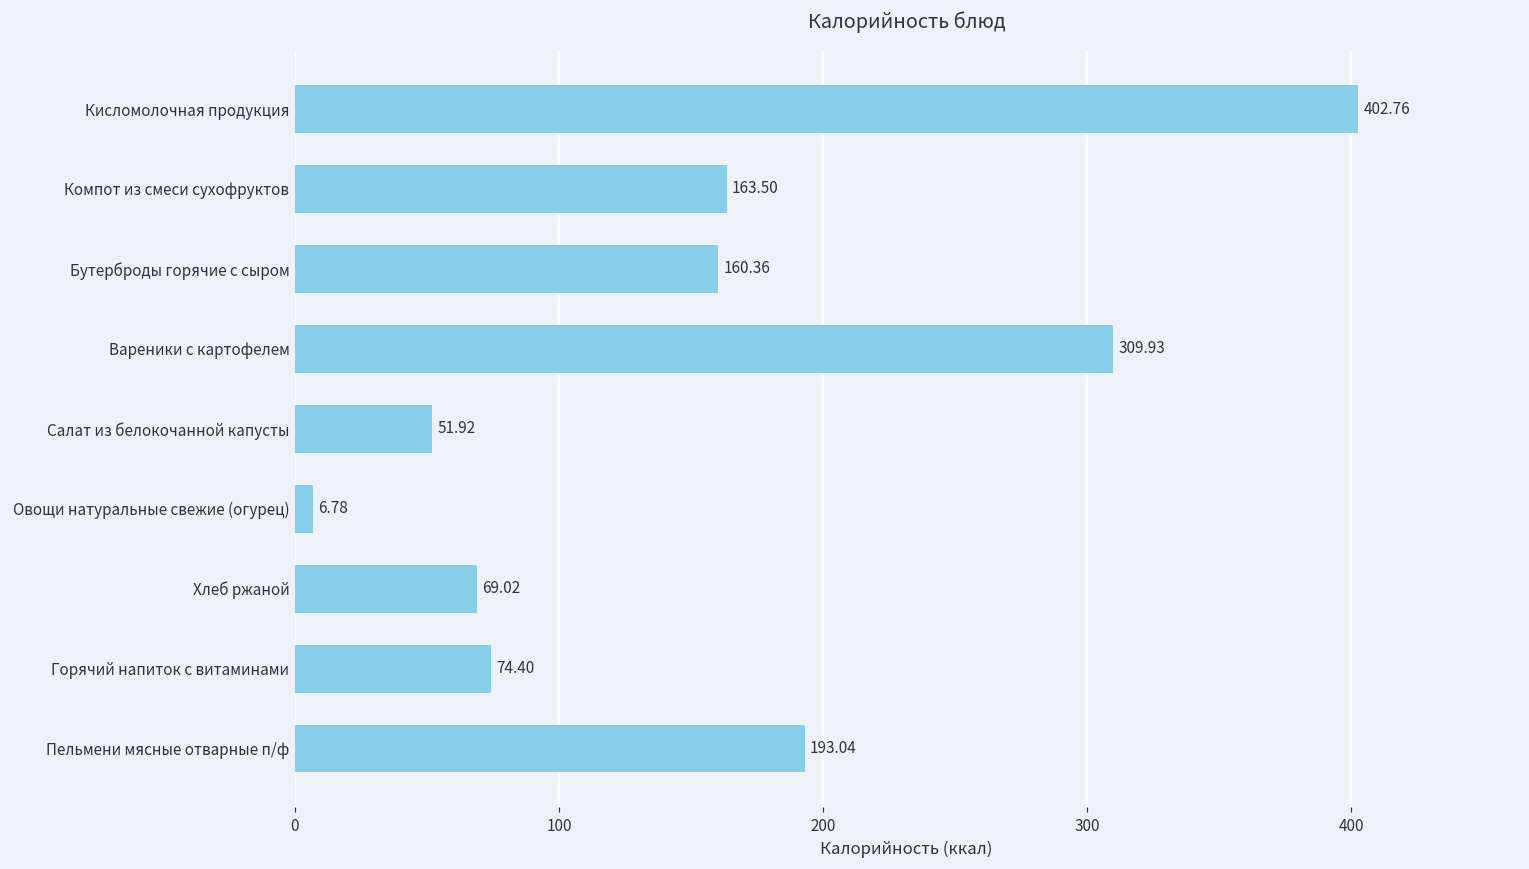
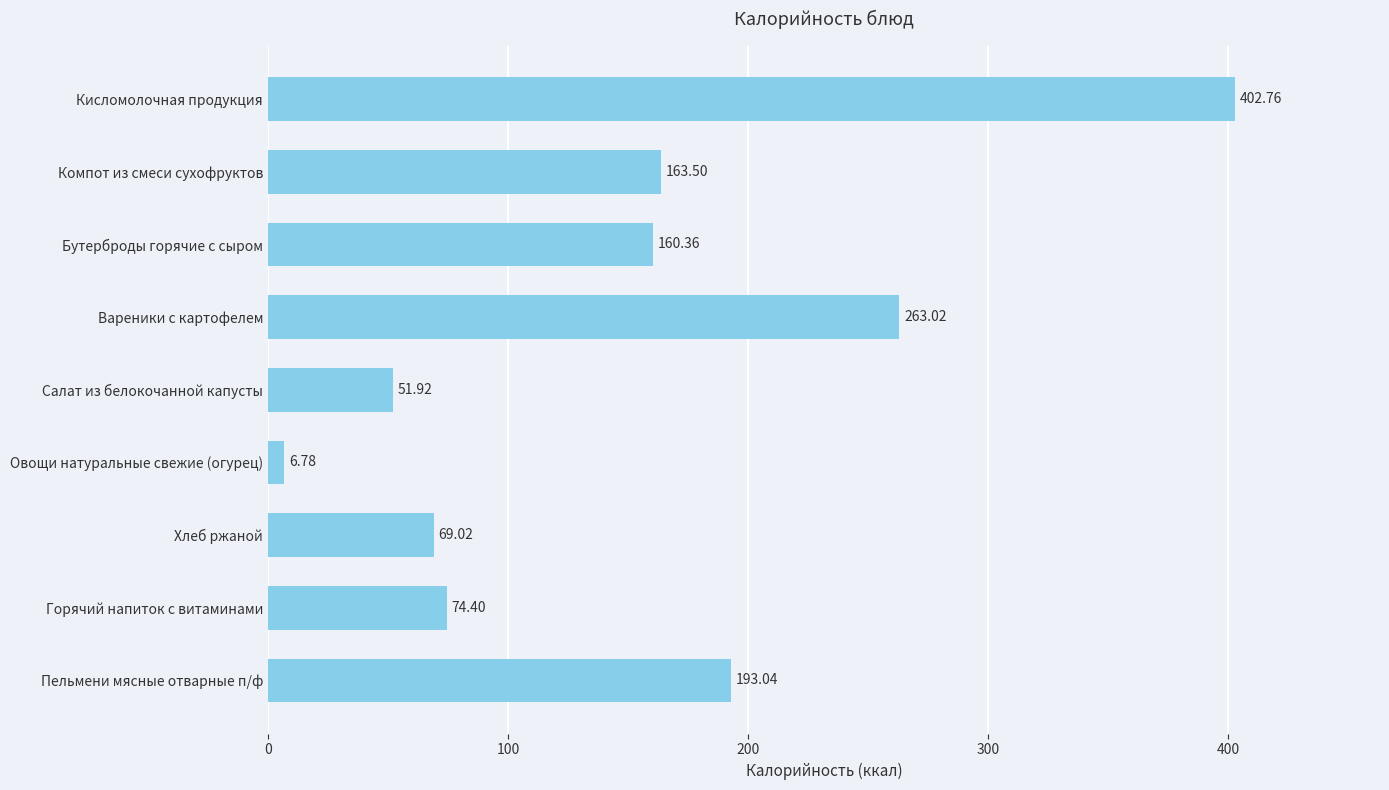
Вареники с картофелем: 309.93 -> 263.02
